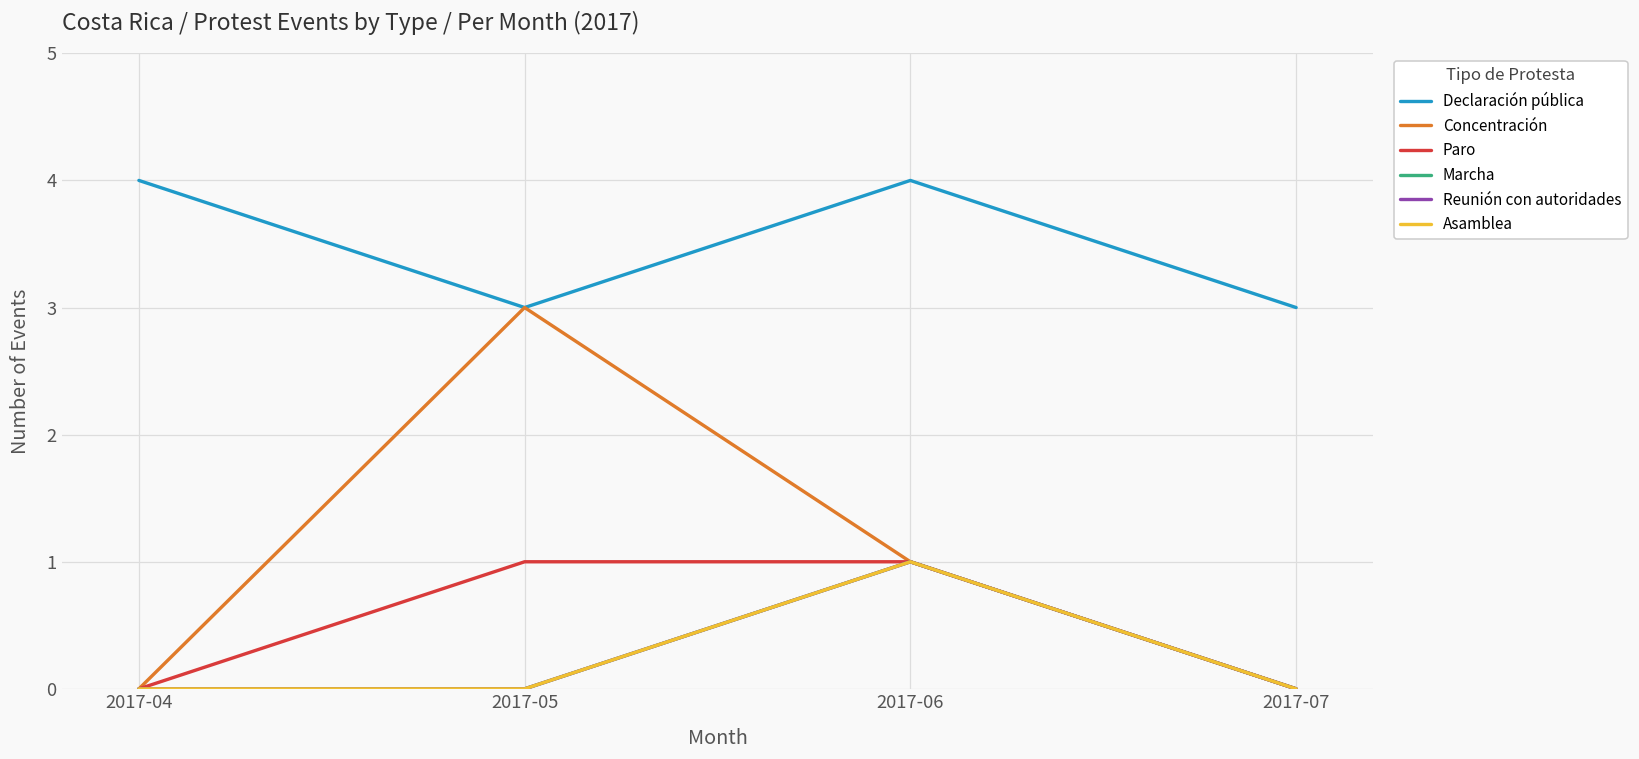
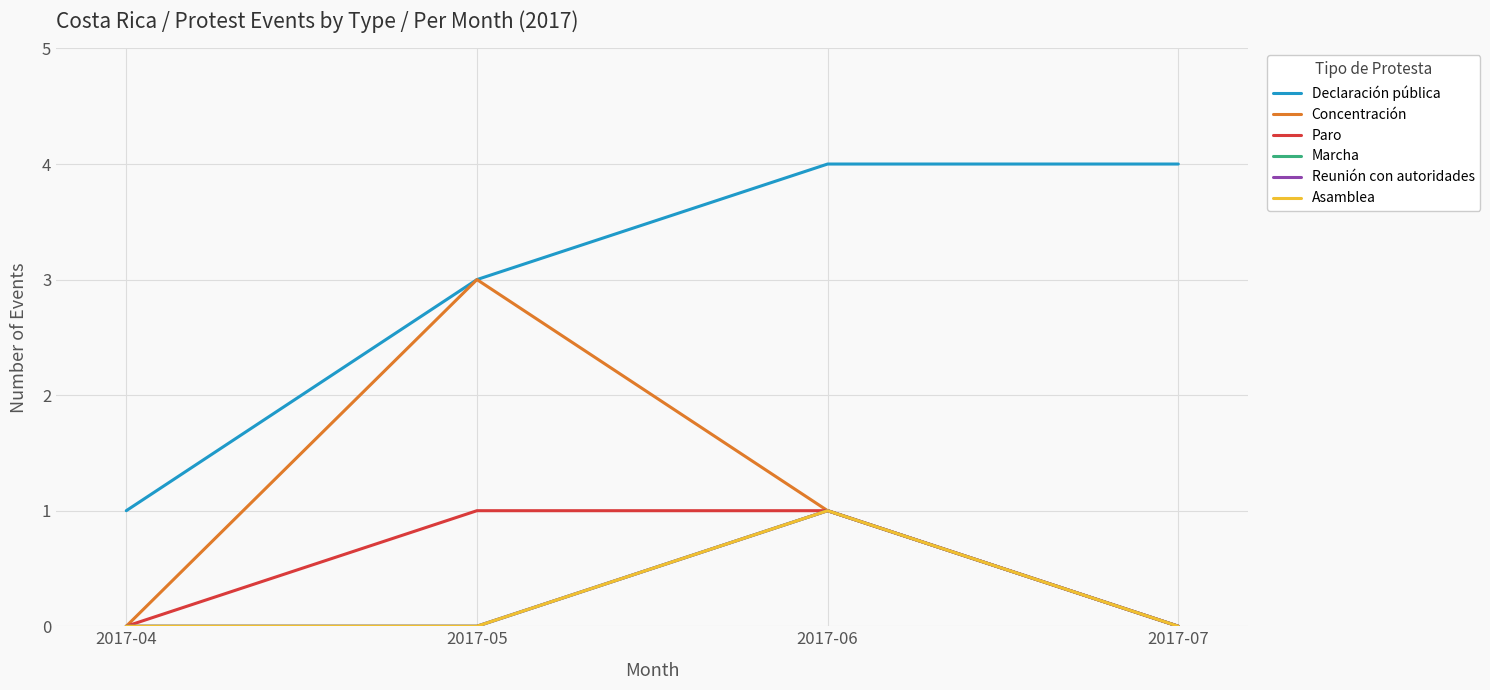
Declaración pública, 2017-04: 4 -> 1
Declaración pública, 2017-07: 3 -> 4
